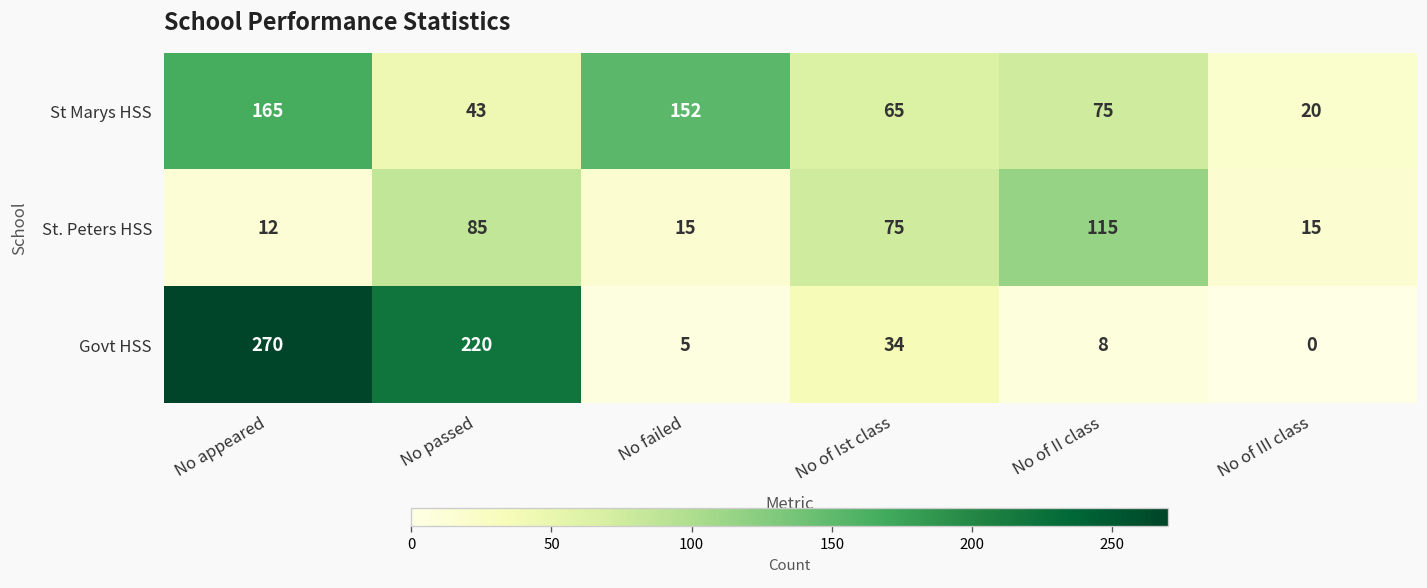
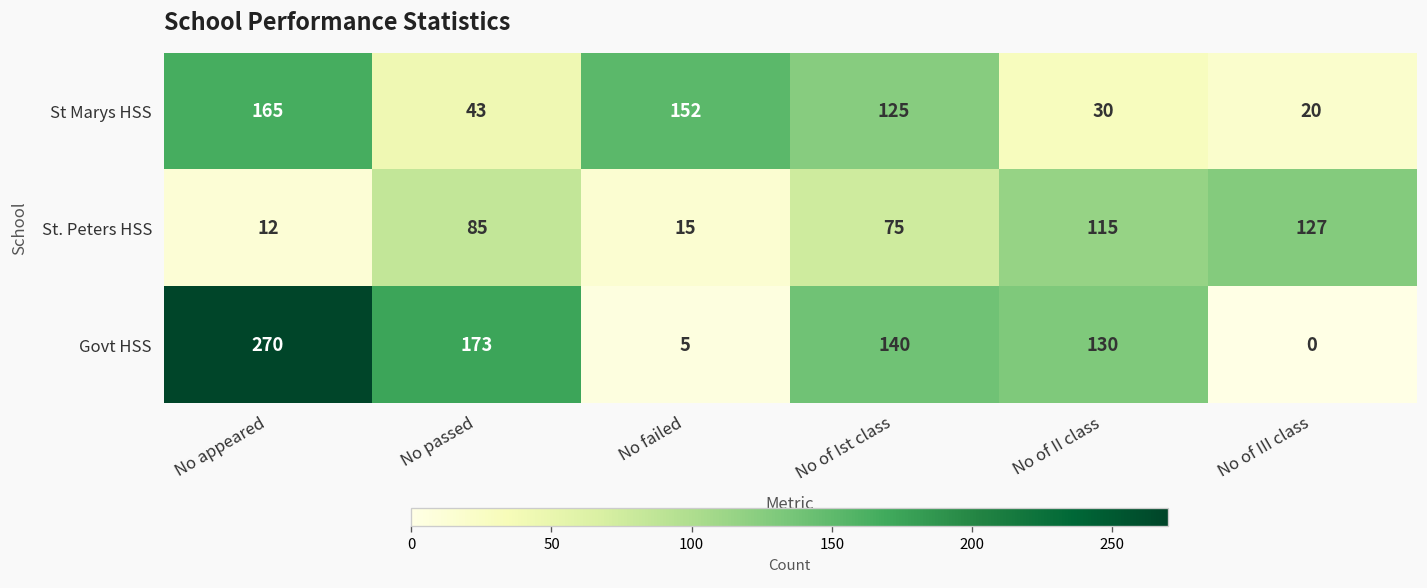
St Marys HSS, No of Ist class: 65 -> 125
St Marys HSS, No of II class: 75 -> 30
St. Peters HSS, No of III class: 15 -> 127
Govt HSS, No passed: 220 -> 173
Govt HSS, No of Ist class: 34 -> 140
Govt HSS, No of II class: 8 -> 130
